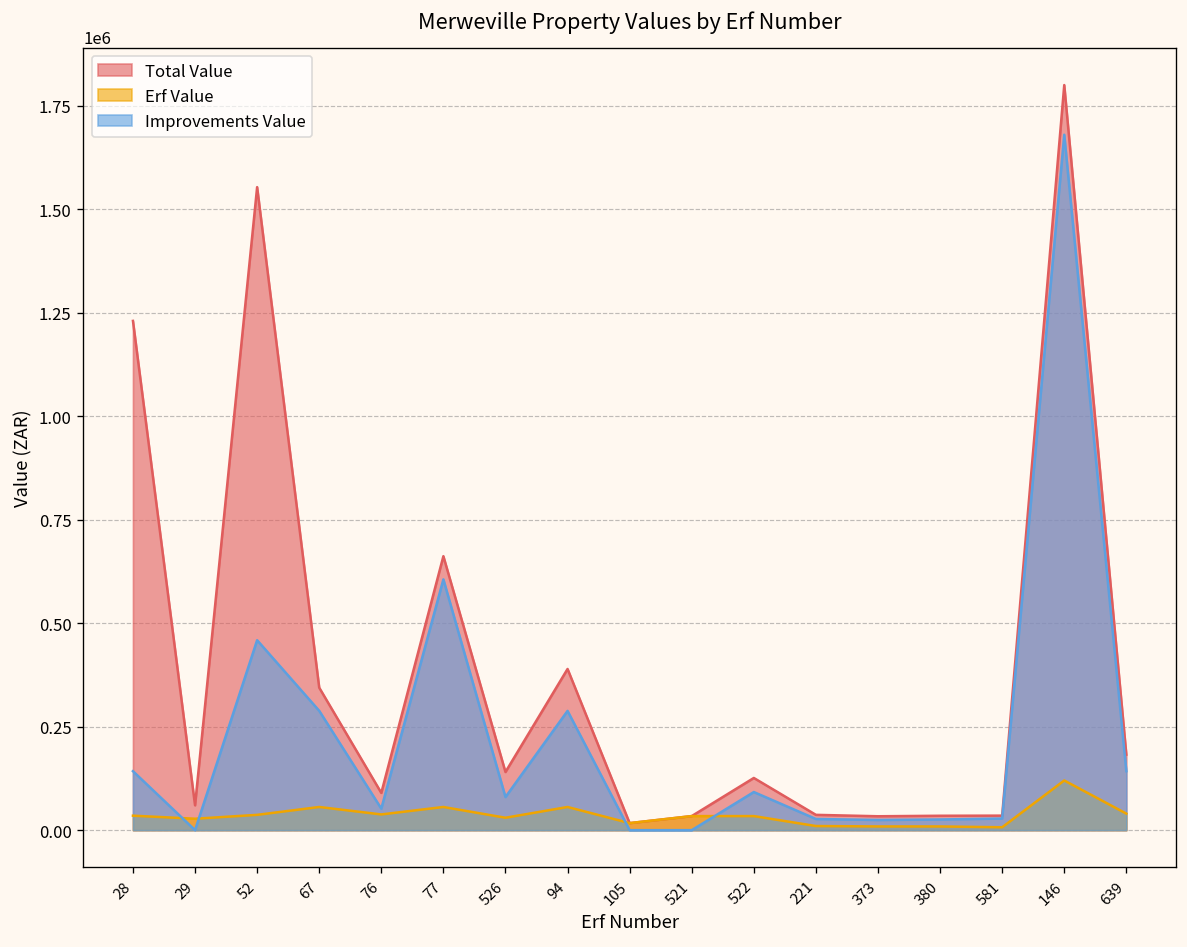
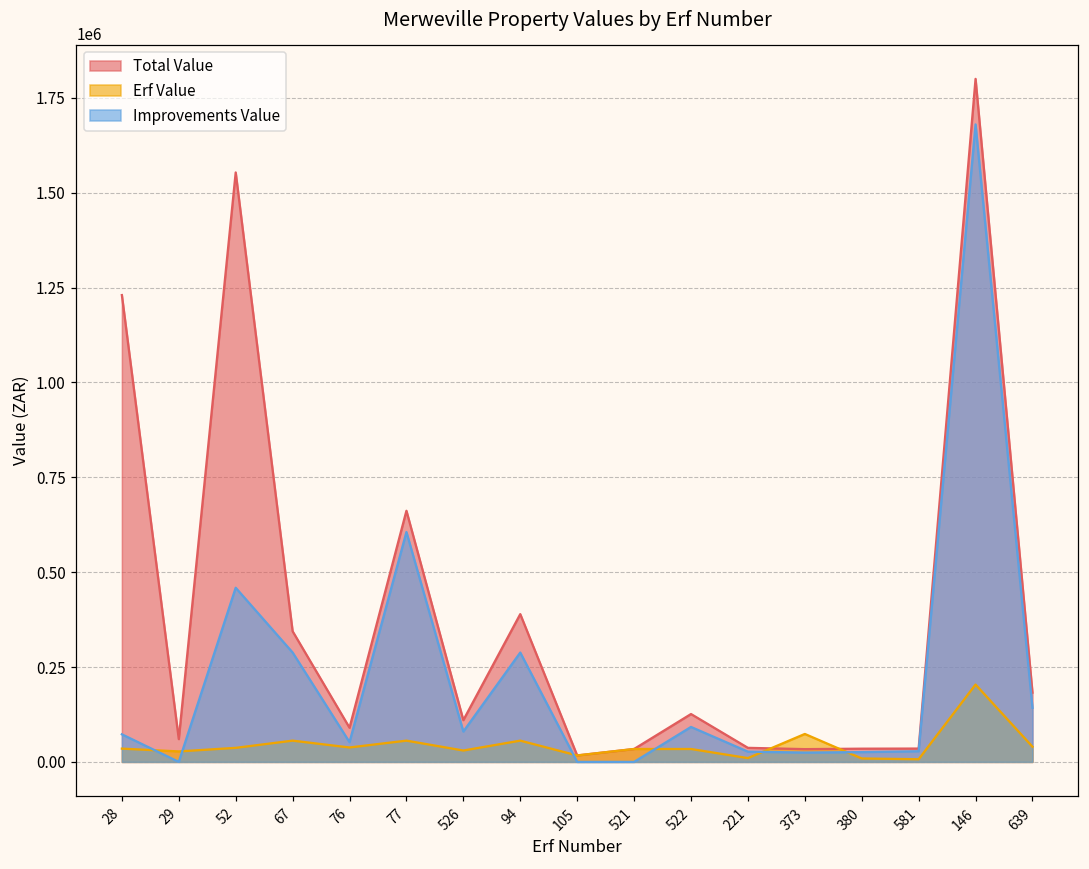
Improvements Value, 28: 140000 -> 70000
Total Value, 526: 140000 -> 110000
Erf Value, 373: 10000 -> 70000
Erf Value, 146: 120000 -> 200000
